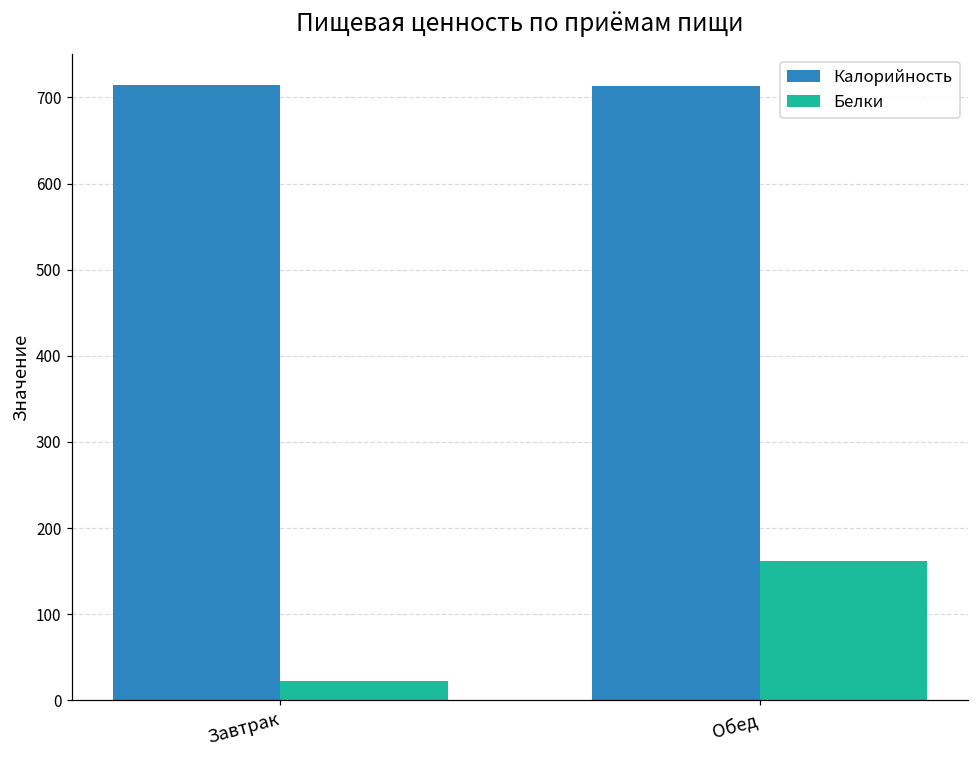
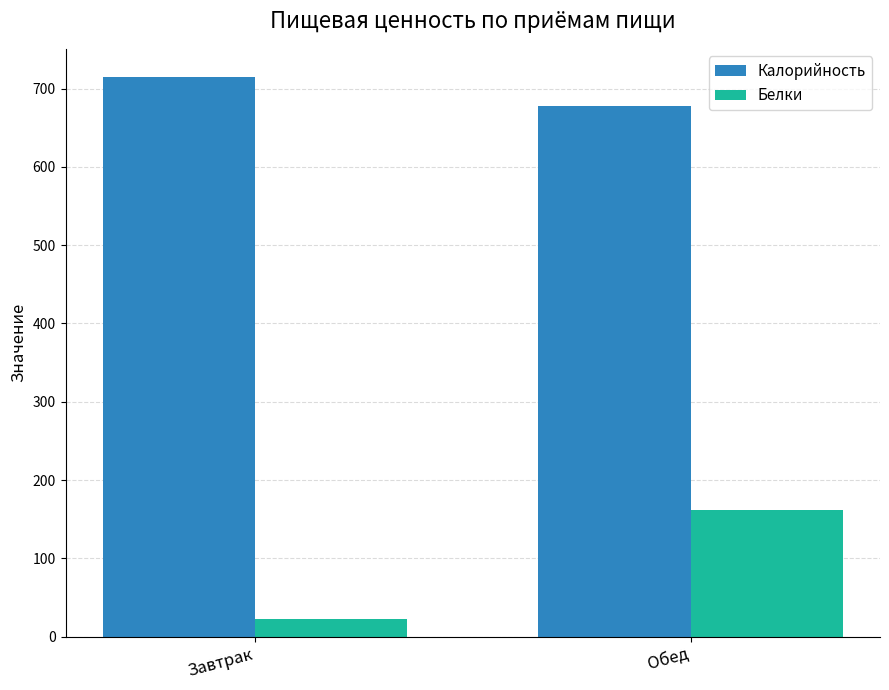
Калорийность, Обед: 710 -> 680
